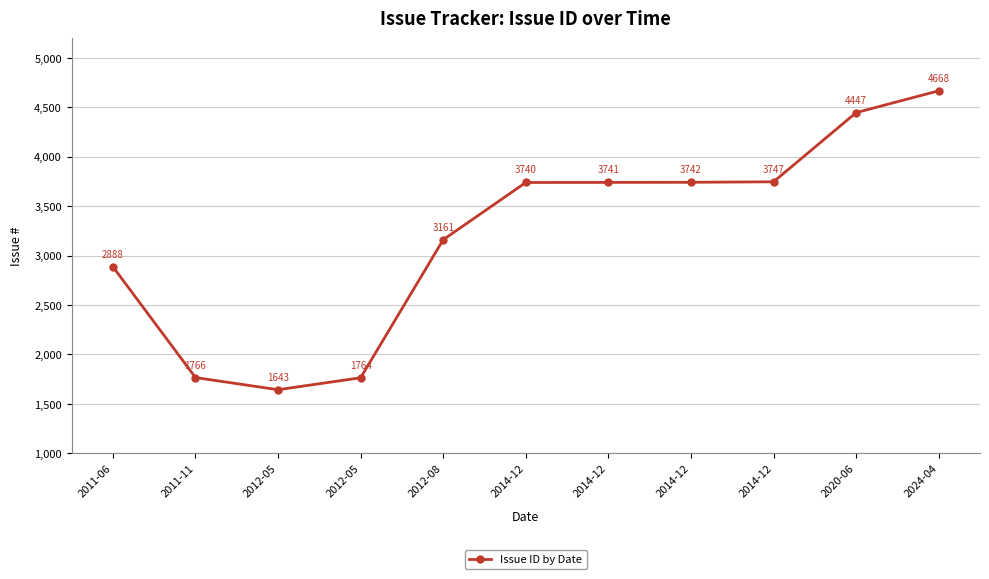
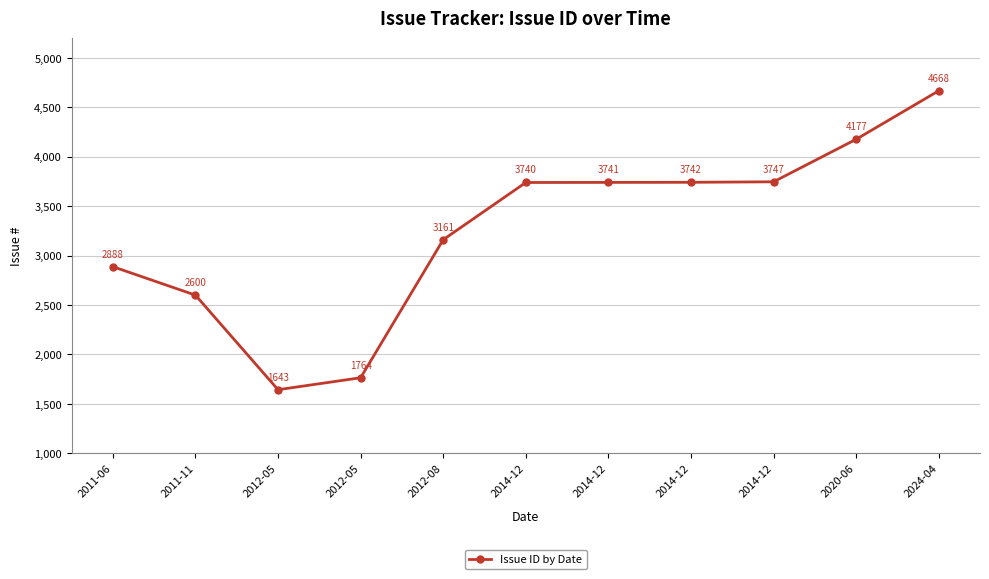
2011-11: 1766 -> 2600
2020-06: 4447 -> 4177
